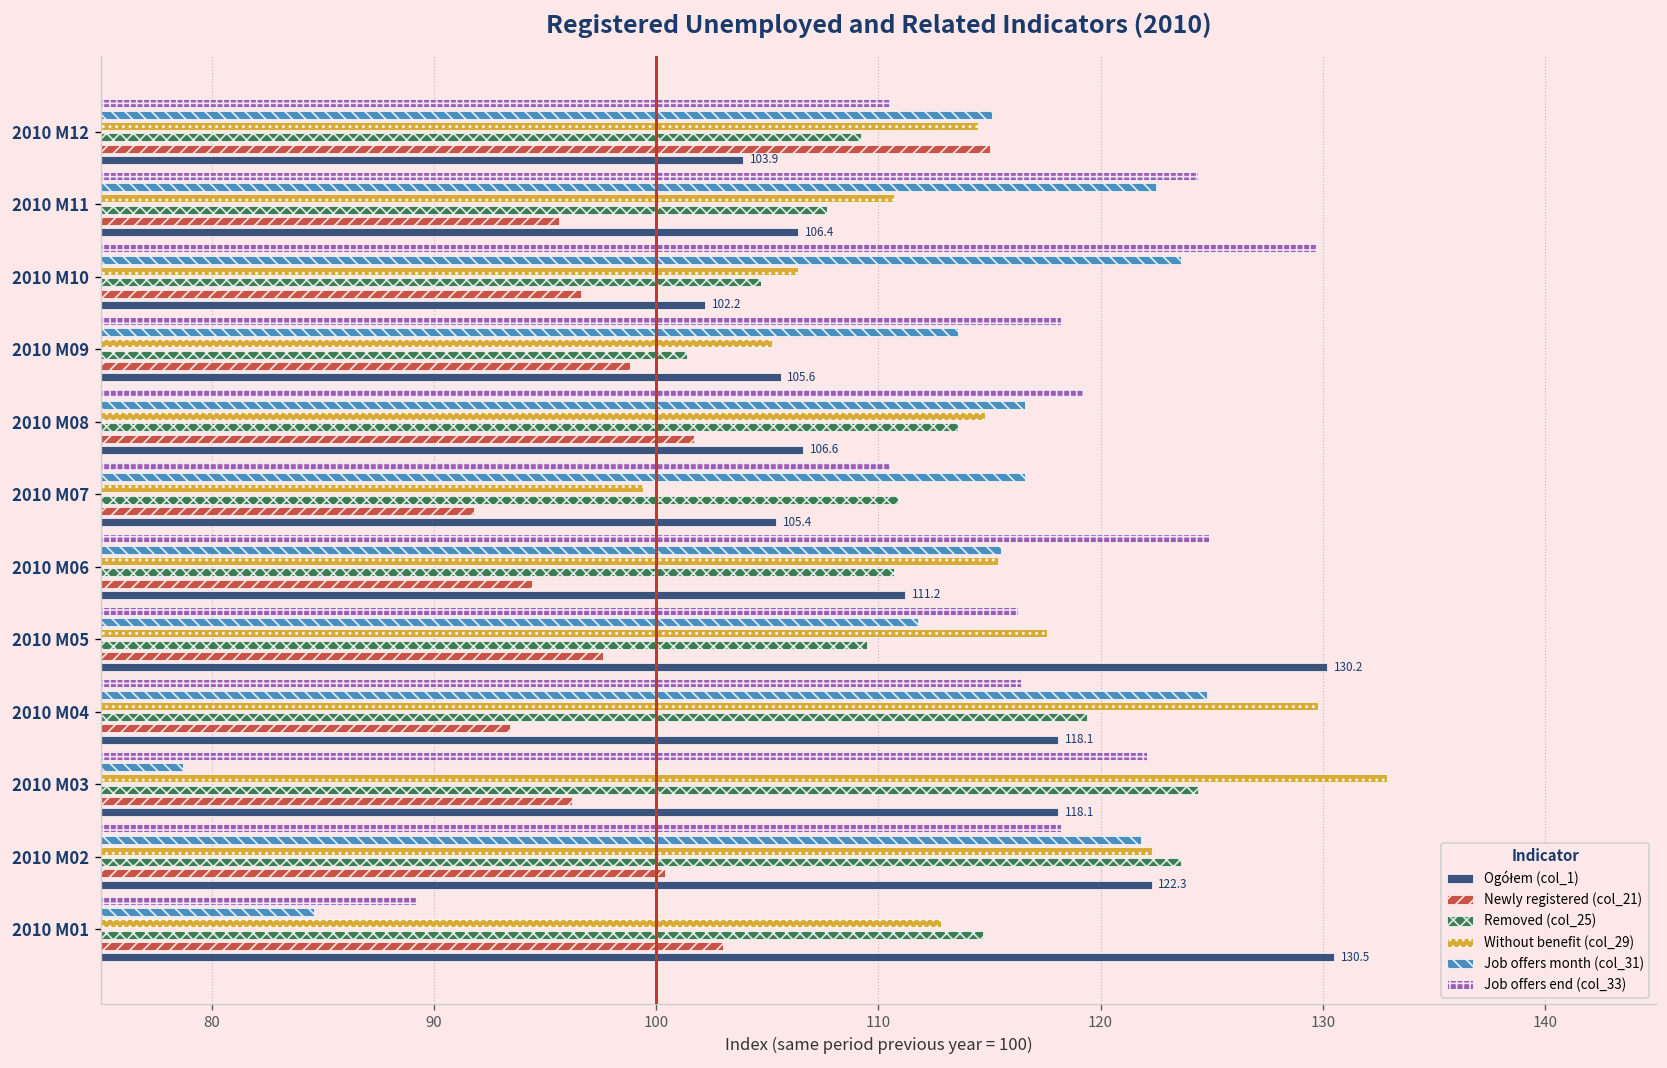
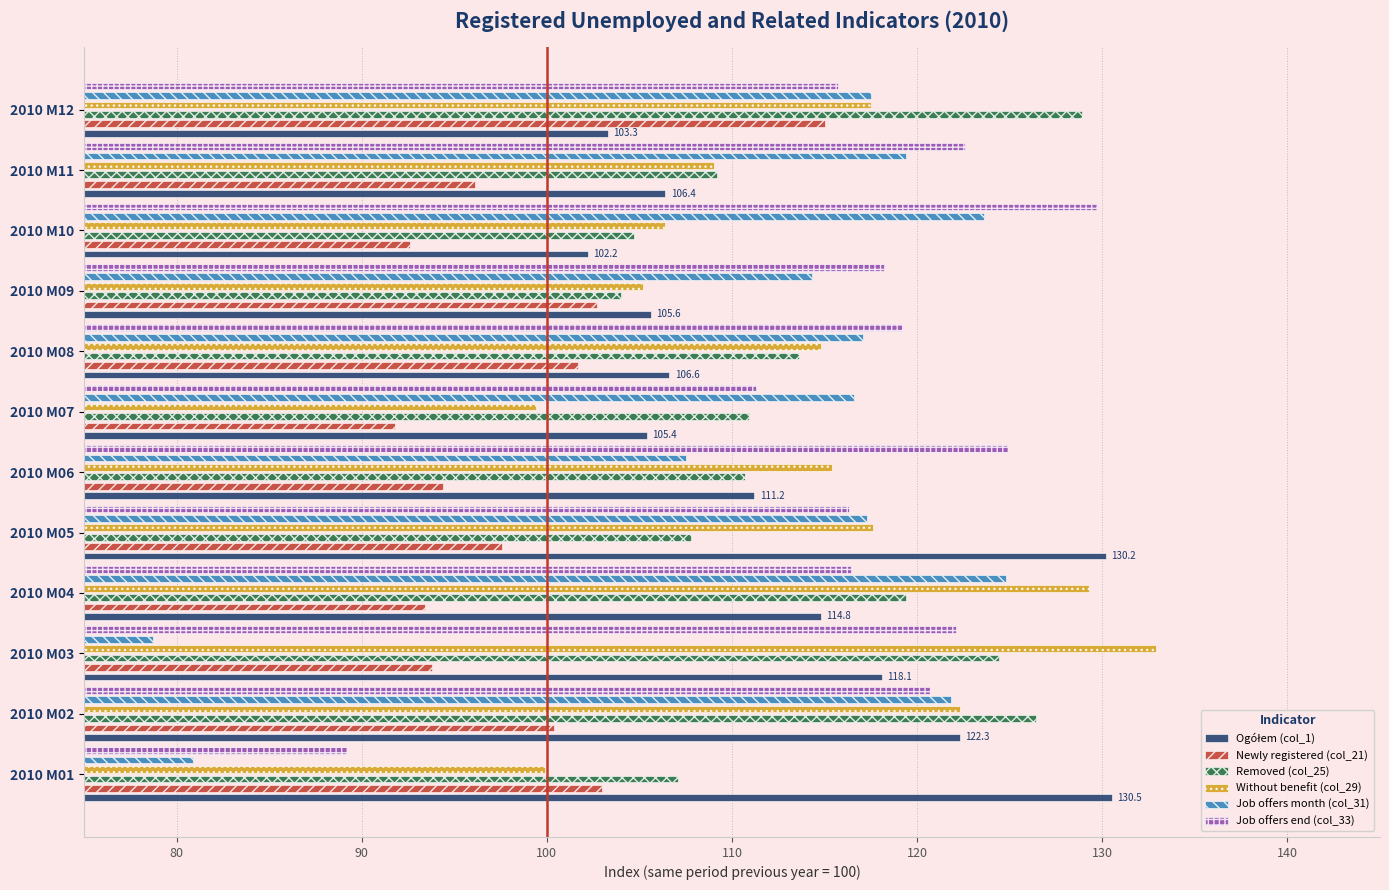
Job offers end (col_33), 2010 M12: 110.5 -> 115.7
Job offers month (col_31), 2010 M12: 115.1 -> 117.5
Without benefit (col_29), 2010 M12: 114.5 -> 117.5
Removed (col_25), 2010 M12: 109.2 -> 128.9
Ogółem (col_1), 2010 M12: 103.9 -> 103.3
Job offers end (col_33), 2010 M11: 124.4 -> 122.6
Job offers month (col_31), 2010 M11: 122.5 -> 119.4
Without benefit (col_29), 2010 M11: 110.7 -> 109.0
Removed (col_25), 2010 M11: 107.7 -> 109.2
Newly registered (col_21), 2010 M11: 95.6 -> 96.1
Newly registered (col_21), 2010 M10: 96.6 -> 92.6
Job offers month (col_31), 2010 M09: 113.6 -> 114.3
Removed (col_25), 2010 M09: 101.4 -> 104.0
Newly registered (col_21), 2010 M09: 98.8 -> 102.7
Job offers month (col_31), 2010 M08: 116.6 -> 117.1
Job offers end (col_33), 2010 M07: 110.5 -> 111.3
Job offers month (col_31), 2010 M06: 115.5 -> 107.5
Job offers month (col_31), 2010 M05: 111.8 -> 117.3
Removed (col_25), 2010 M05: 109.5 -> 107.8
Without benefit (col_29), 2010 M04: 129.8 -> 129.3
Ogółem (col_1), 2010 M04: 118.1 -> 114.8
Newly registered (col_21), 2010 M03: 96.2 -> 93.8
Job offers end (col_33), 2010 M02: 118.2 -> 120.7
Removed (col_25), 2010 M02: 123.6 -> 126.4
Job offers month (col_31), 2010 M01: 84.6 -> 80.9
Without benefit (col_29), 2010 M01: 112.8 -> 99.9
Removed (col_25), 2010 M01: 114.7 -> 107.1
